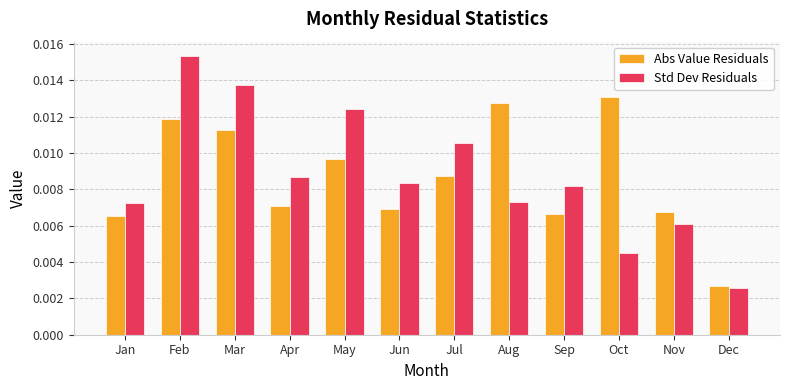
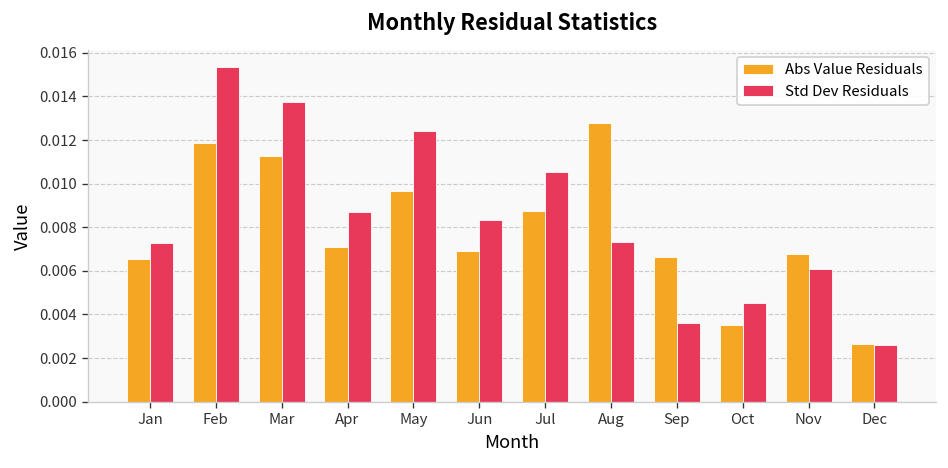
Std Dev Residuals, Sep: 0.0082 -> 0.0036
Abs Value Residuals, Oct: 0.0131 -> 0.0035
